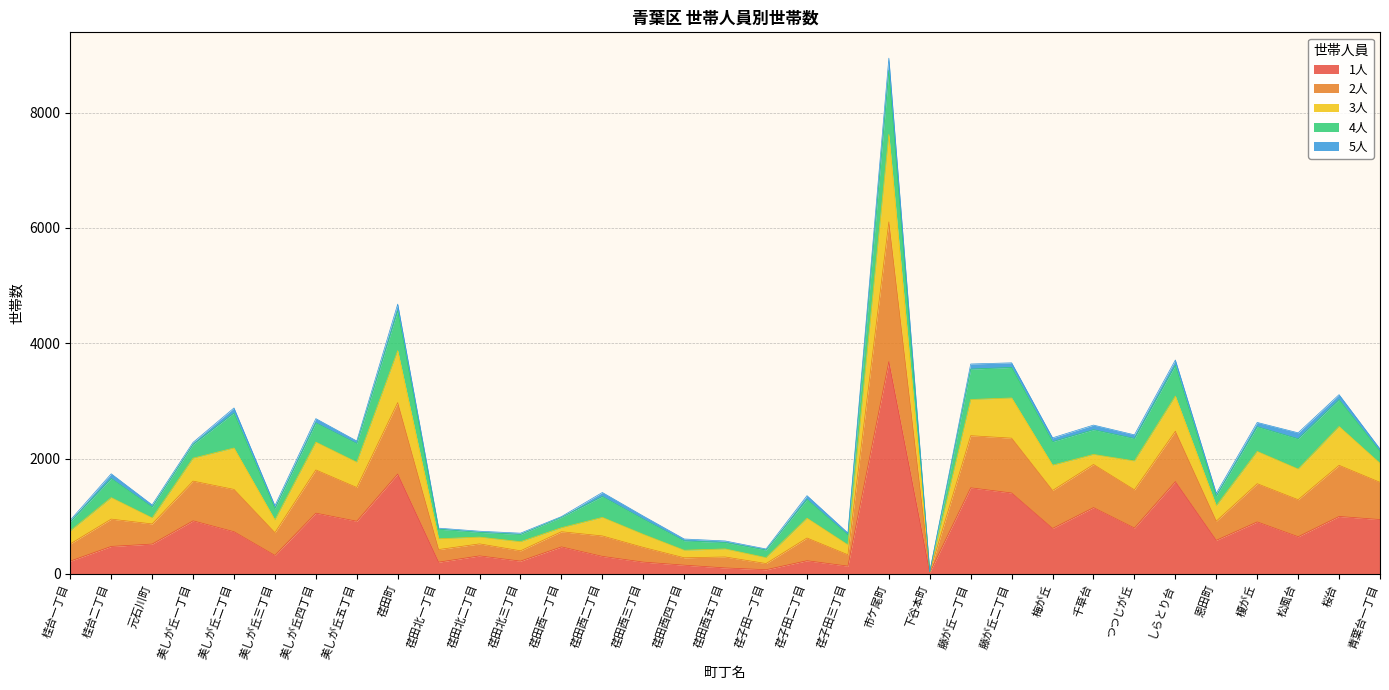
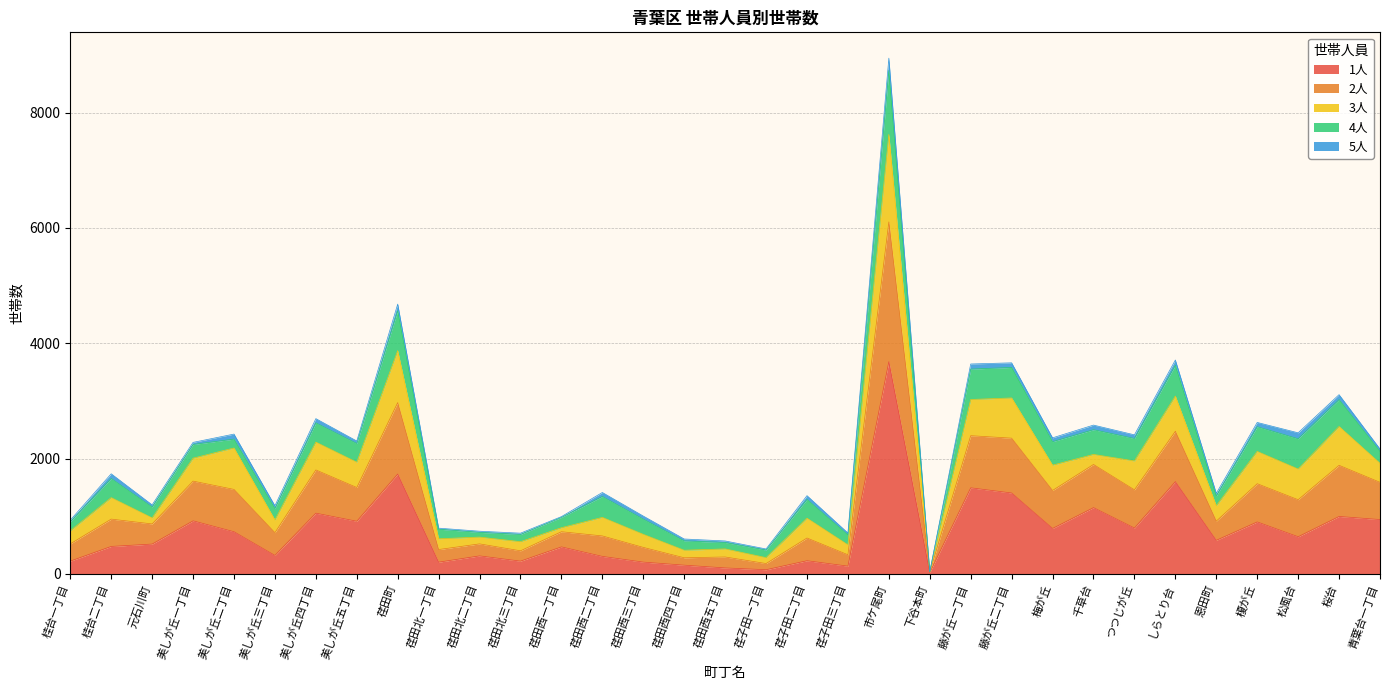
4人, 美しが丘二丁目: 600 -> 200
